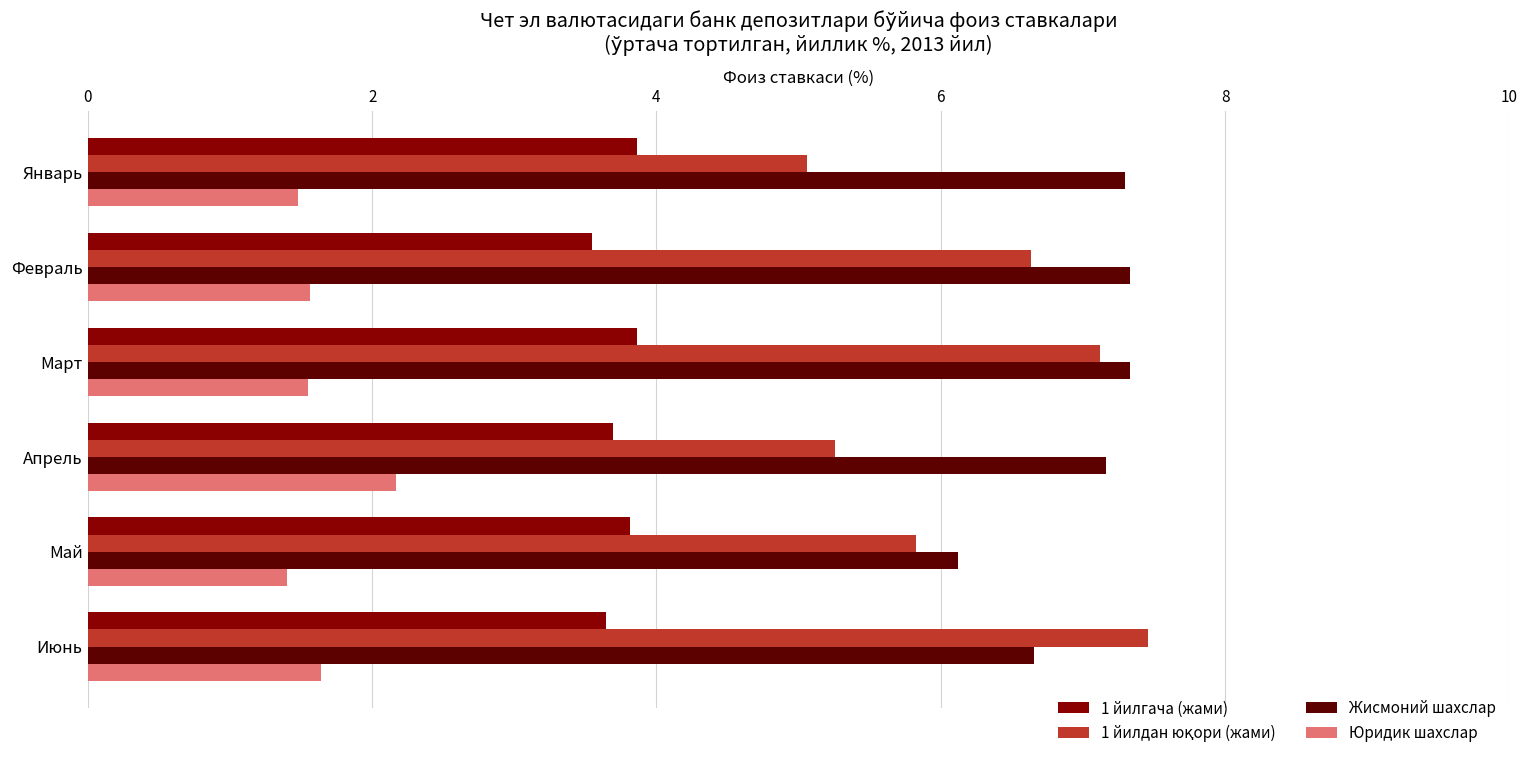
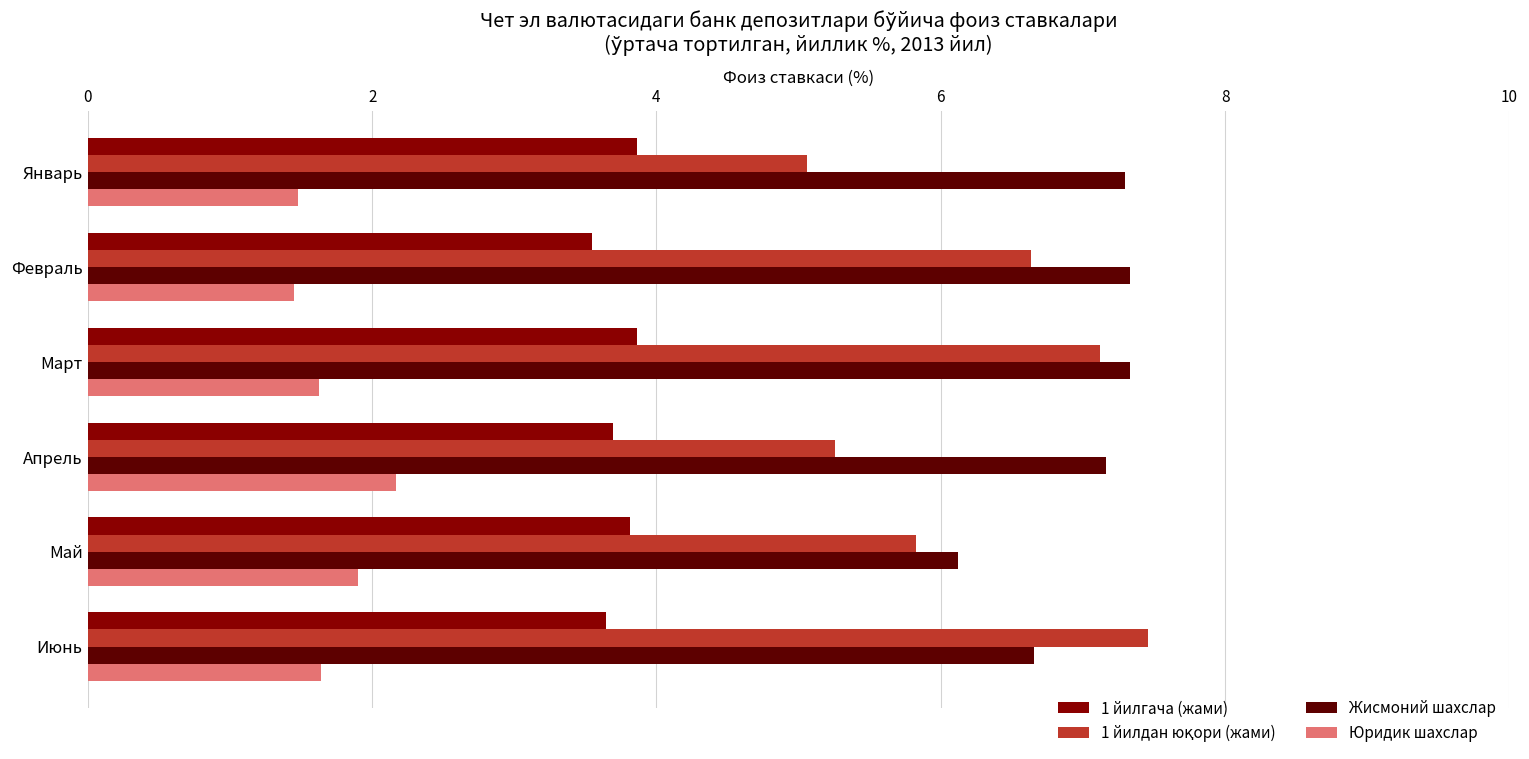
Юридик шахслар, Февраль: 1.56 -> 1.45
Юридик шахслар, Март: 1.55 -> 1.63
Юридик шахслар, Май: 1.4 -> 1.9
